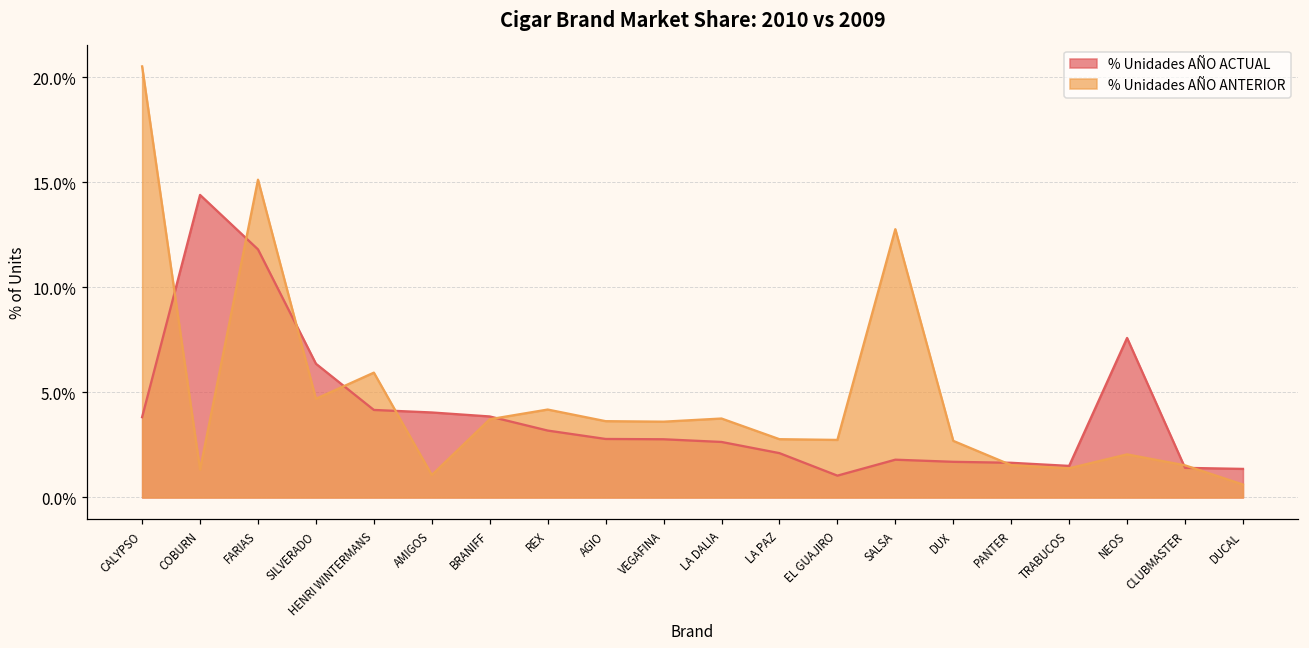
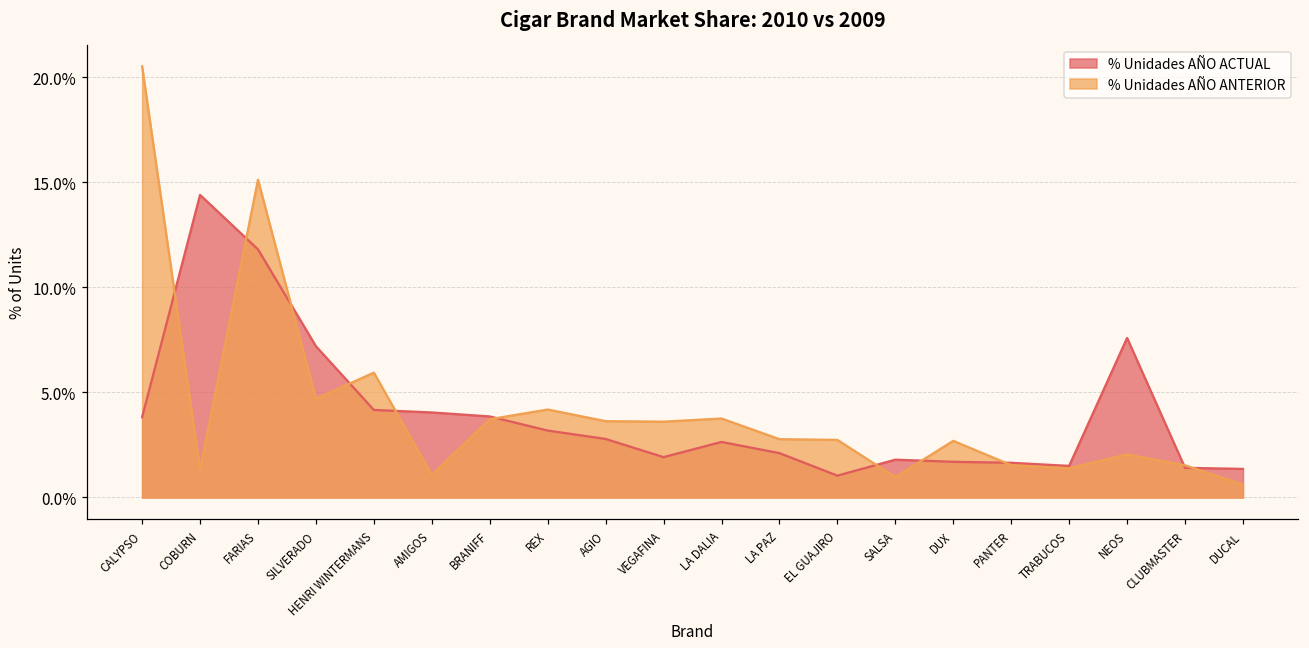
% Unidades AÑO ACTUAL, SILVERADO: 6.4% -> 7.2%
% Unidades AÑO ACTUAL, VEGAFINA: 2.8% -> 1.9%
% Unidades AÑO ANTERIOR, SALSA: 12.8% -> 1.0%
